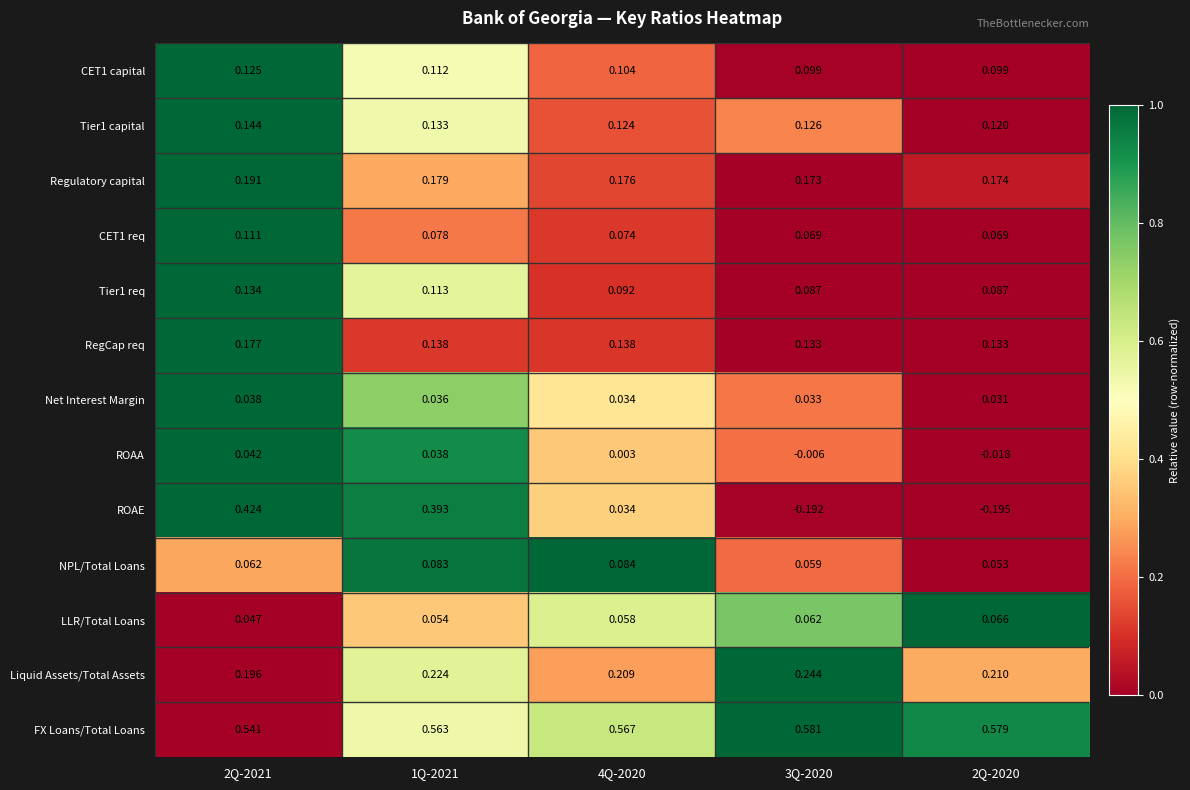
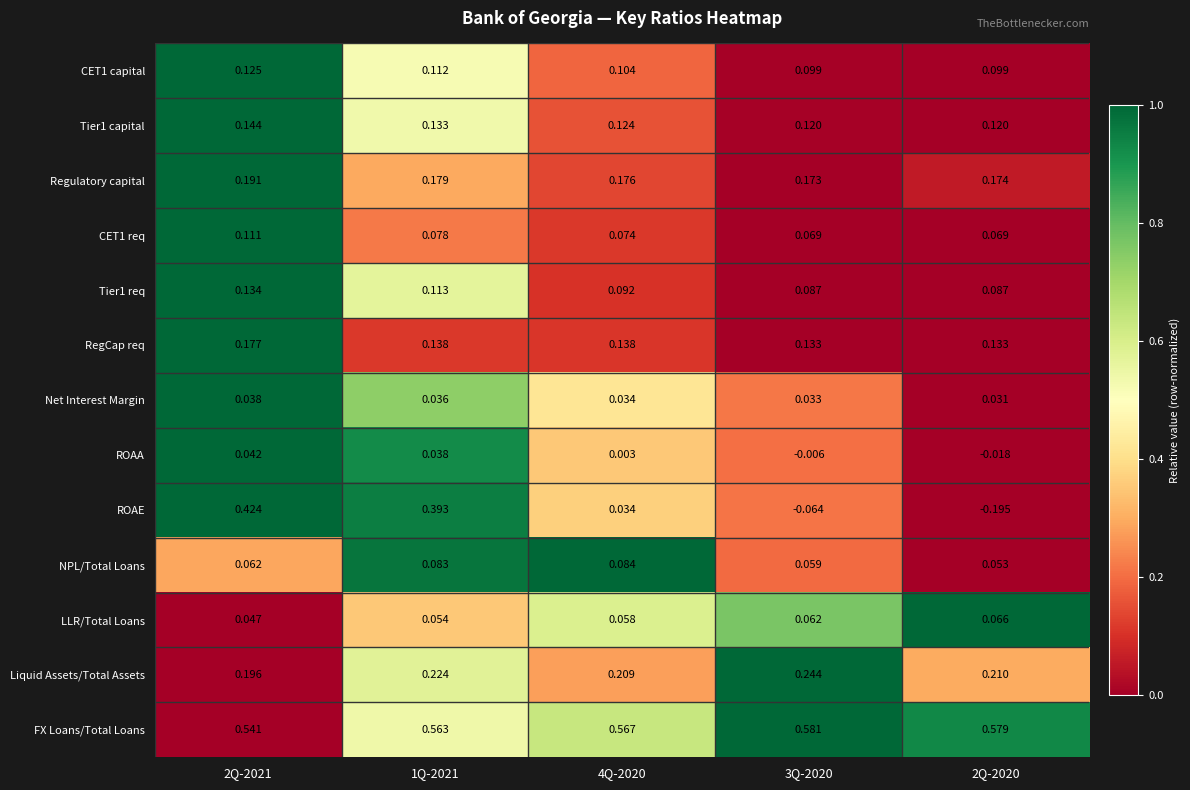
Tier1 capital, 3Q-2020: 0.126 -> 0.120
ROAE, 3Q-2020: -0.192 -> -0.064
